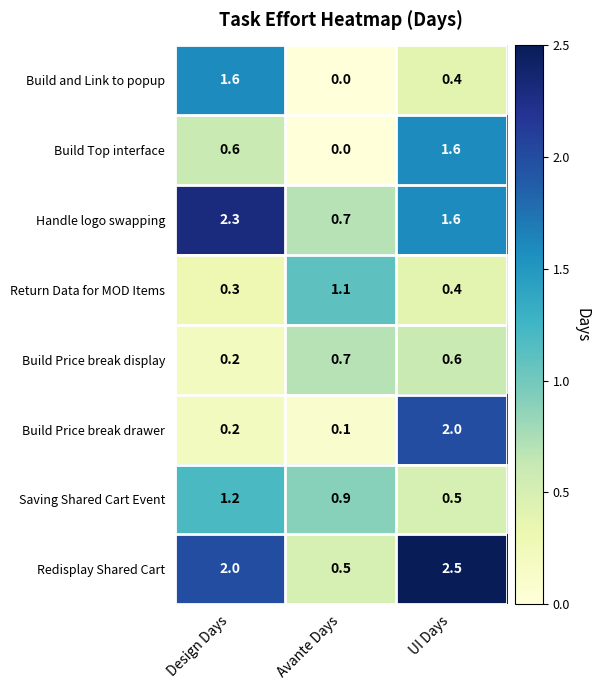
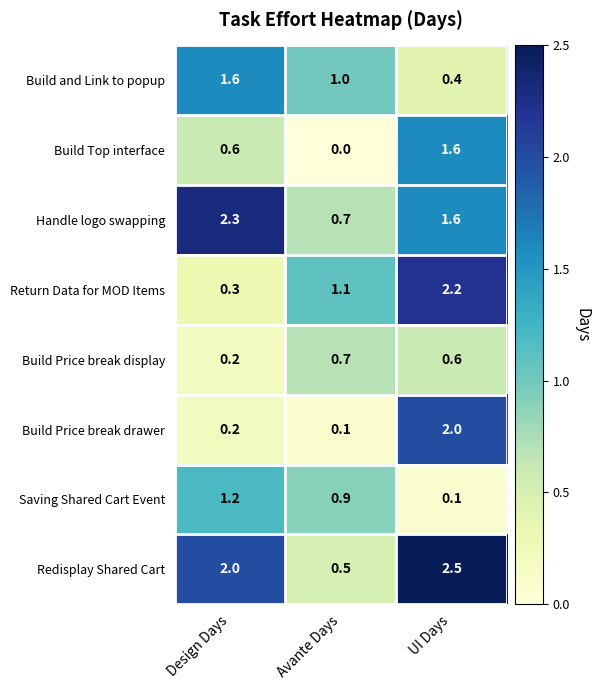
Build and Link to popup, Avante Days: 0.0 -> 1.0
Return Data for MOD Items, UI Days: 0.4 -> 2.2
Saving Shared Cart Event, UI Days: 0.5 -> 0.1
